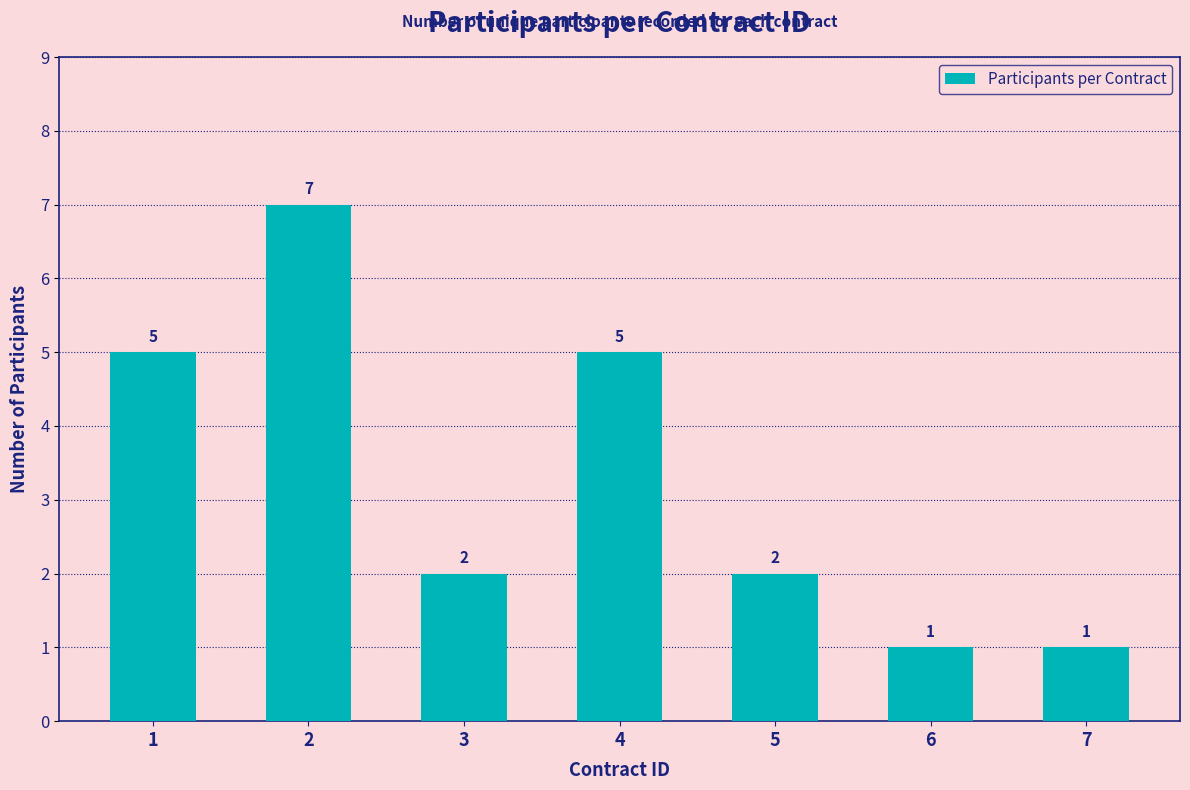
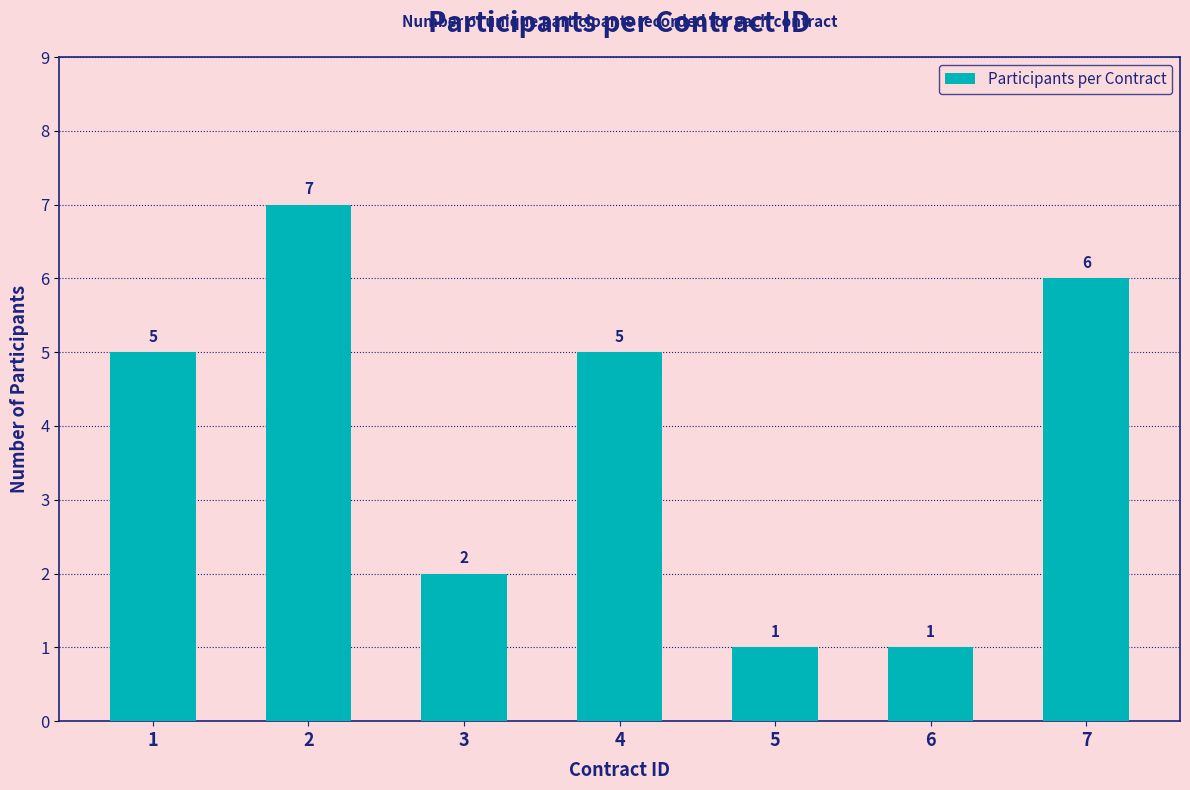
5: 2 -> 1
7: 1 -> 6
